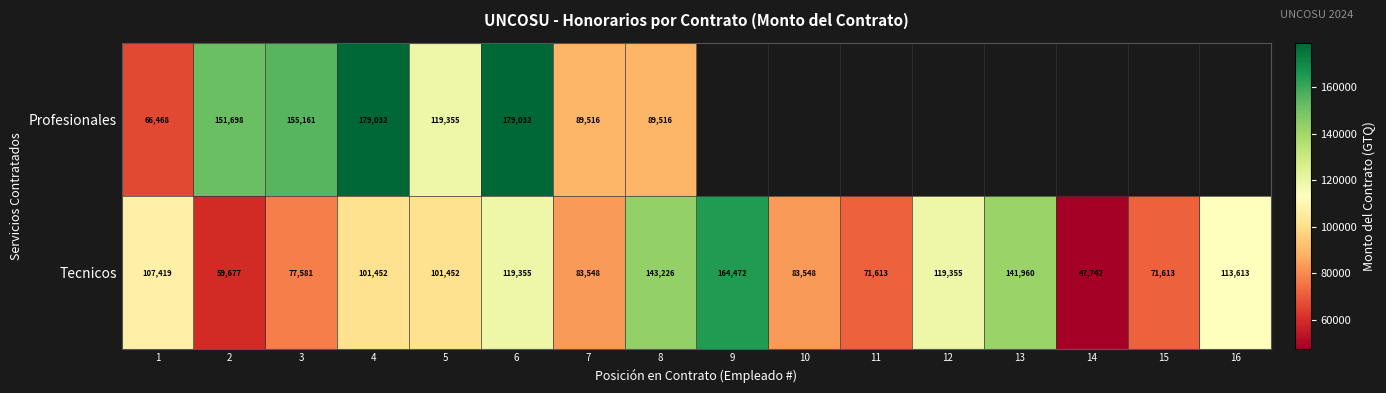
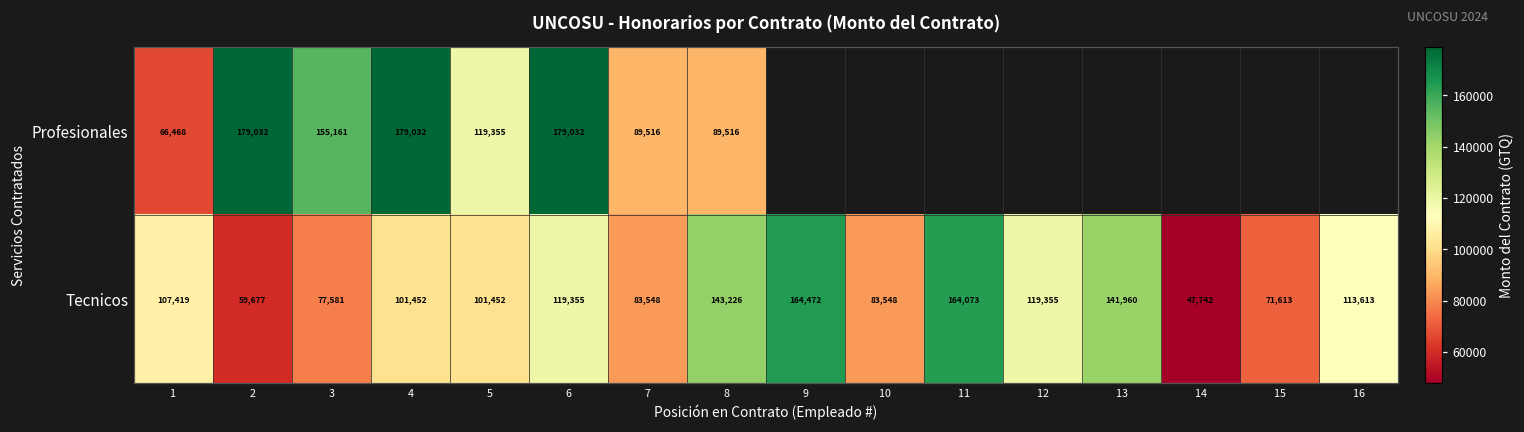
Profesionales, 2: 151,698 -> 179,032
Tecnicos, 11: 71,613 -> 164,073
